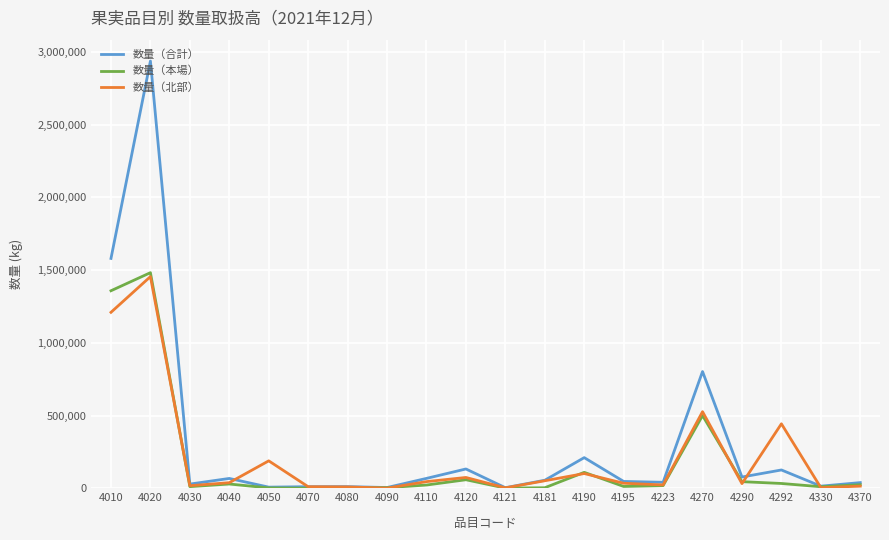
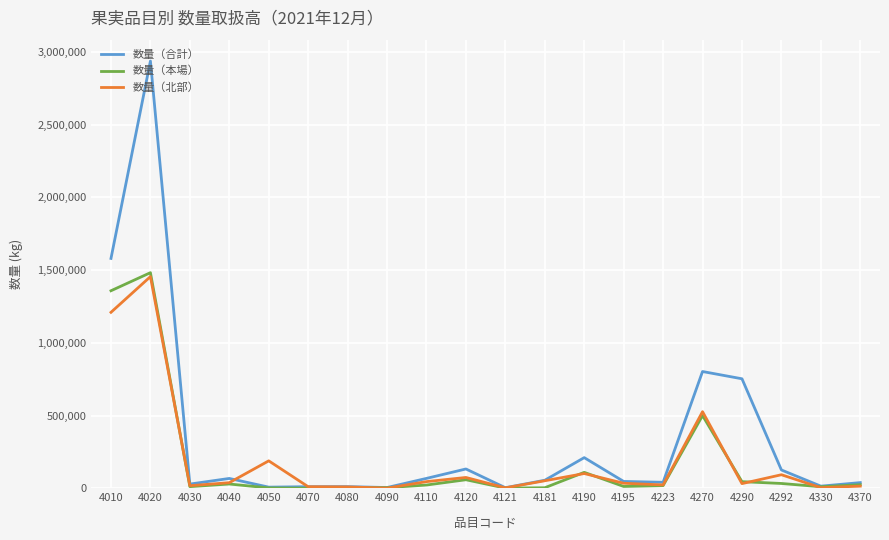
数量（合計）, 4290: 80,000 -> 750,000
数量（北部）, 4292: 440,000 -> 90,000
